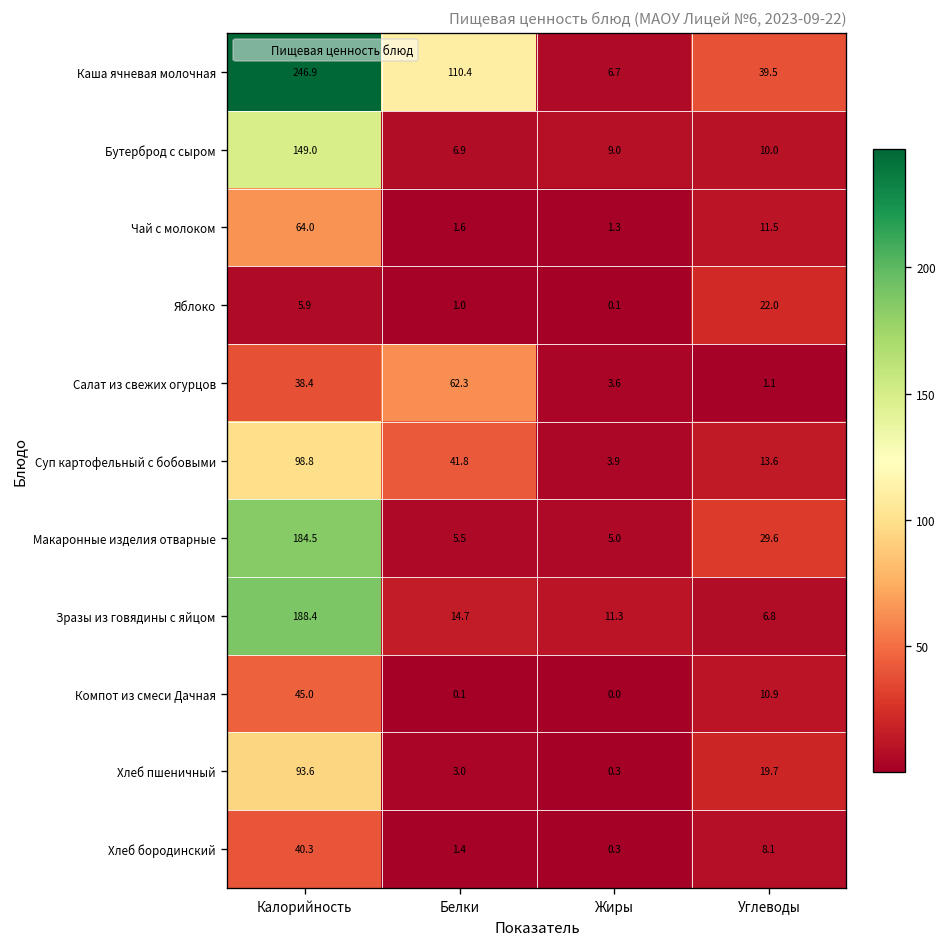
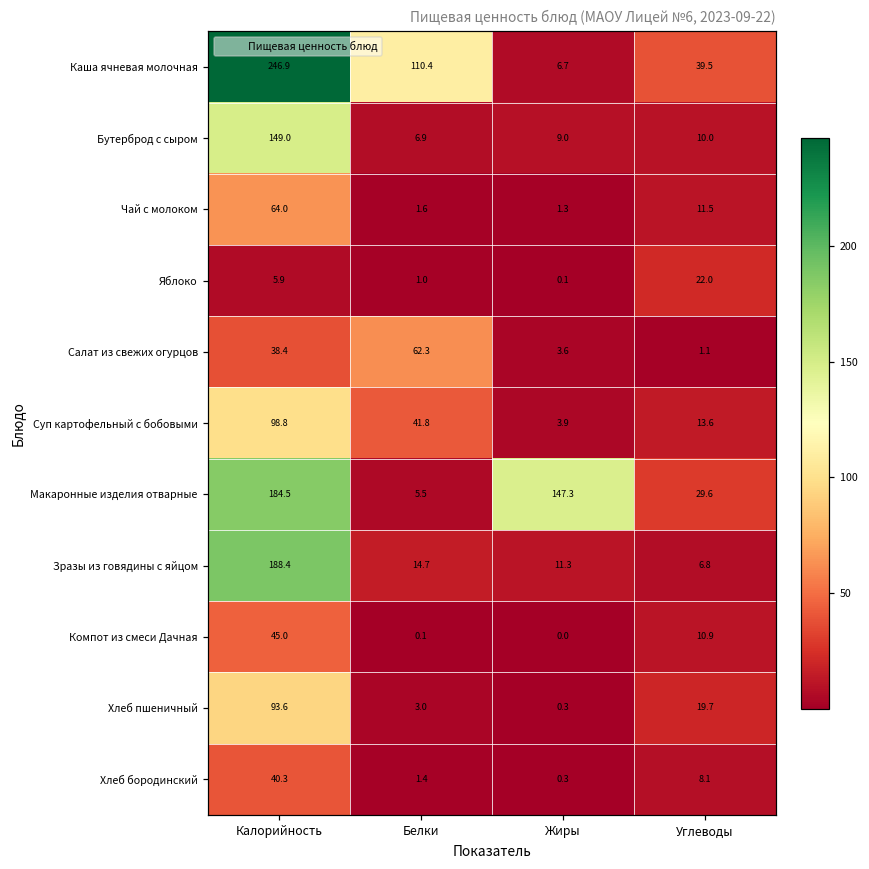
Макаронные изделия отварные, Жиры: 5.0 -> 147.3
